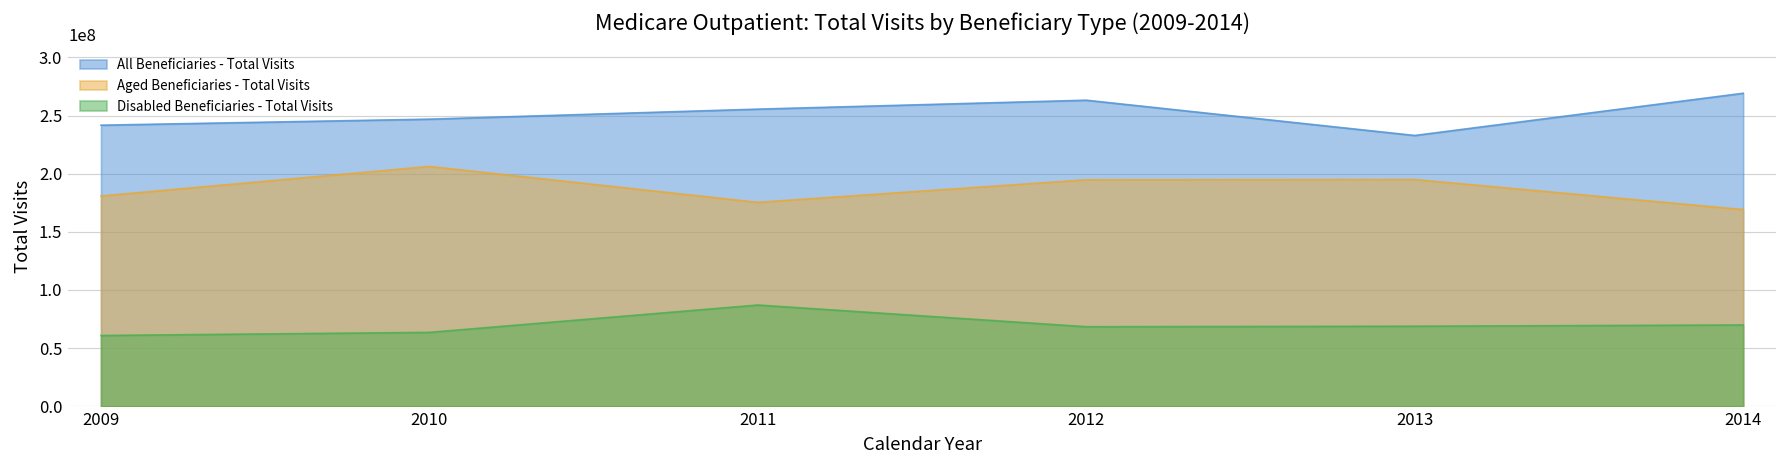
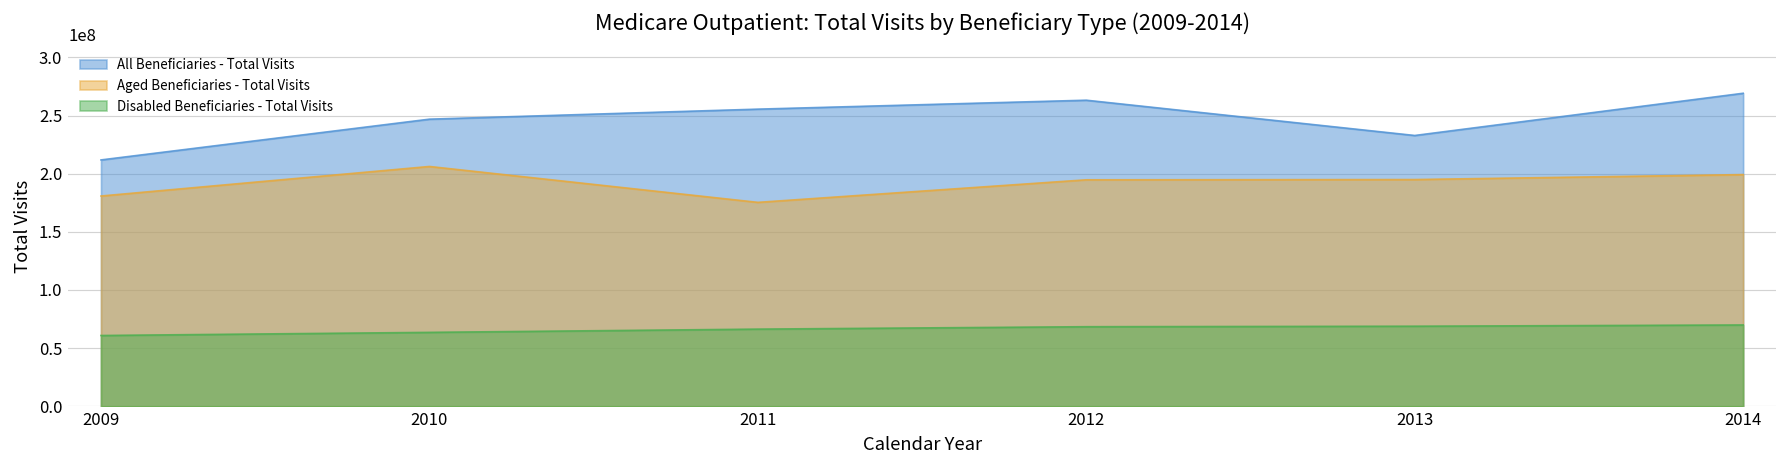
All Beneficiaries - Total Visits, 2009: 240000000 -> 210000000
Disabled Beneficiaries - Total Visits, 2011: 90000000 -> 70000000
Aged Beneficiaries - Total Visits, 2014: 170000000 -> 200000000
